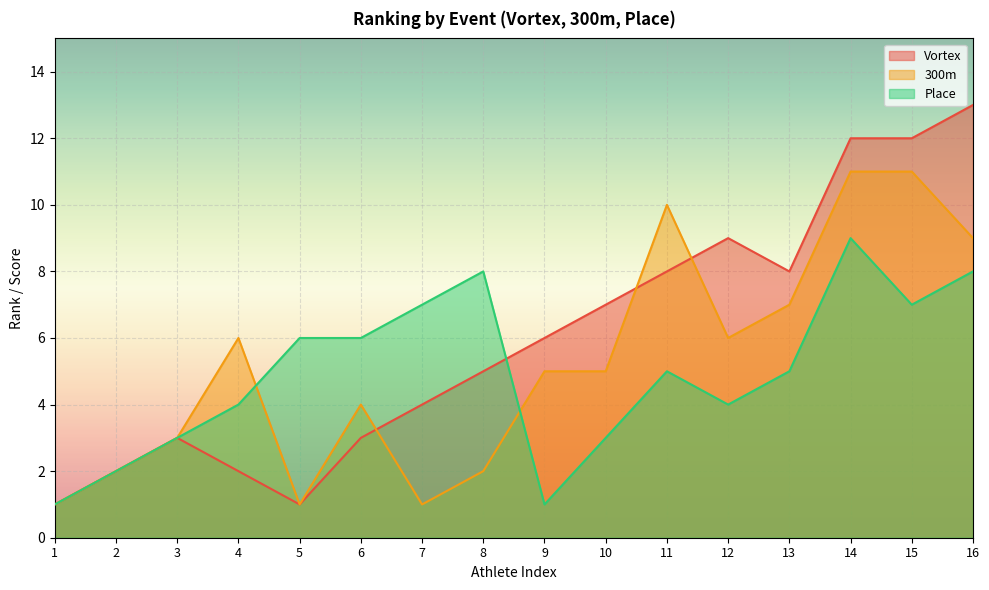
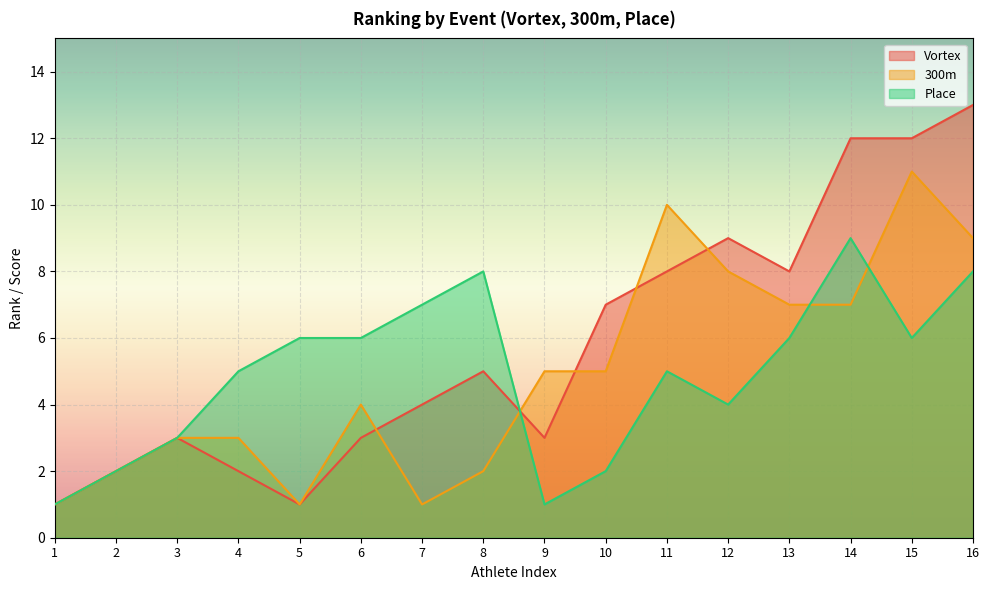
300m, 4: 6 -> 3
Place, 4: 4 -> 5
Vortex, 9: 6 -> 3
Place, 10: 3 -> 2
300m, 12: 6 -> 8
Place, 13: 5 -> 6
300m, 14: 11 -> 7
Place, 15: 7 -> 6
